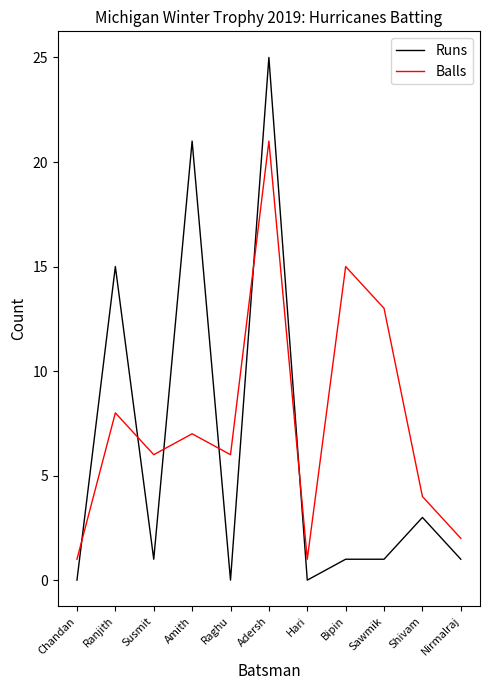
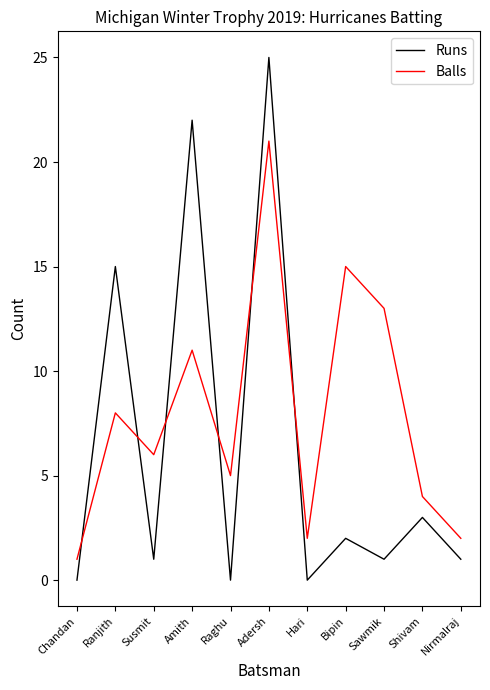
Runs, Amith: 21 -> 22
Balls, Amith: 7 -> 11
Balls, Raghu: 6 -> 5
Balls, Hari: 1 -> 2
Runs, Bipin: 1 -> 2
